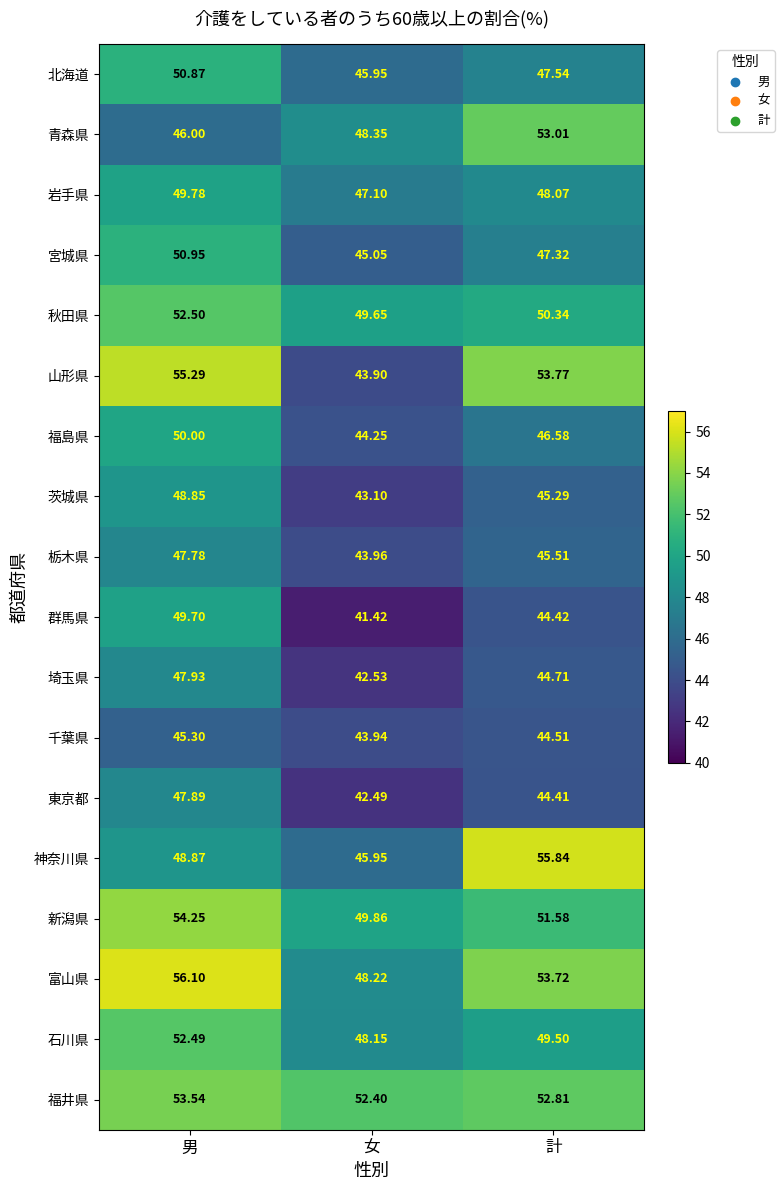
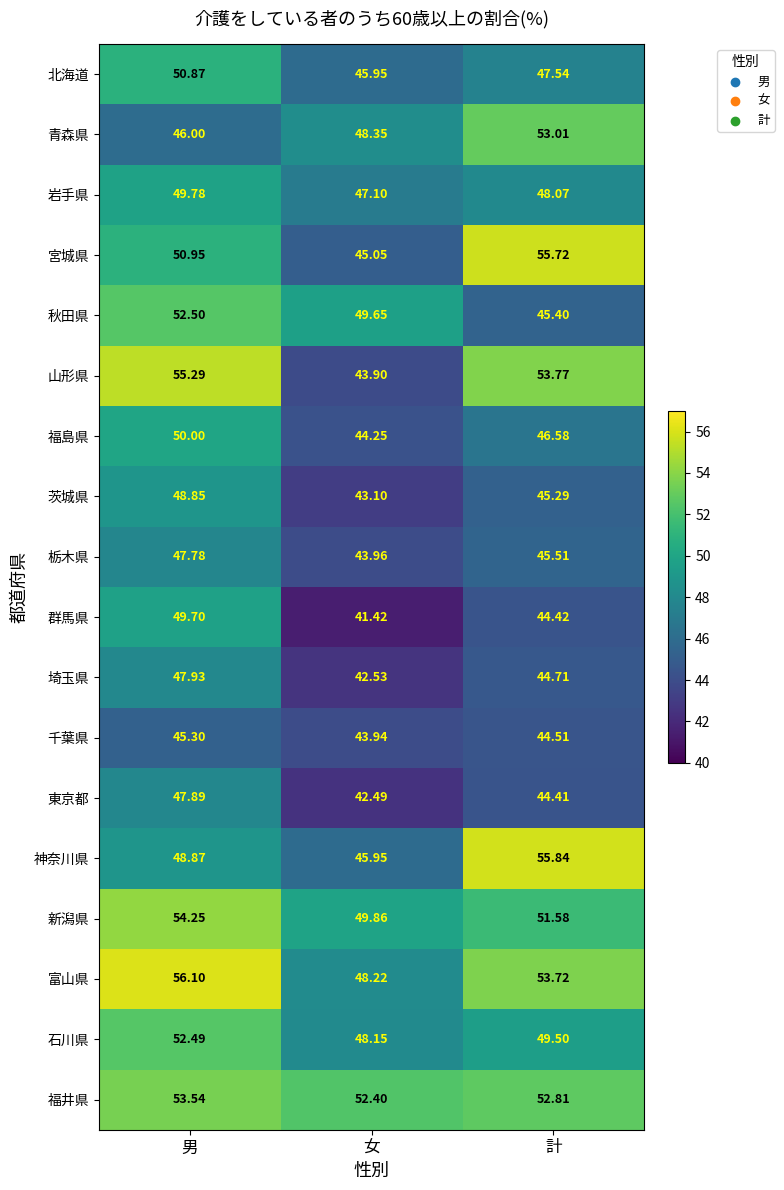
宮城県, 計: 47.32 -> 55.72
秋田県, 計: 50.34 -> 45.40
